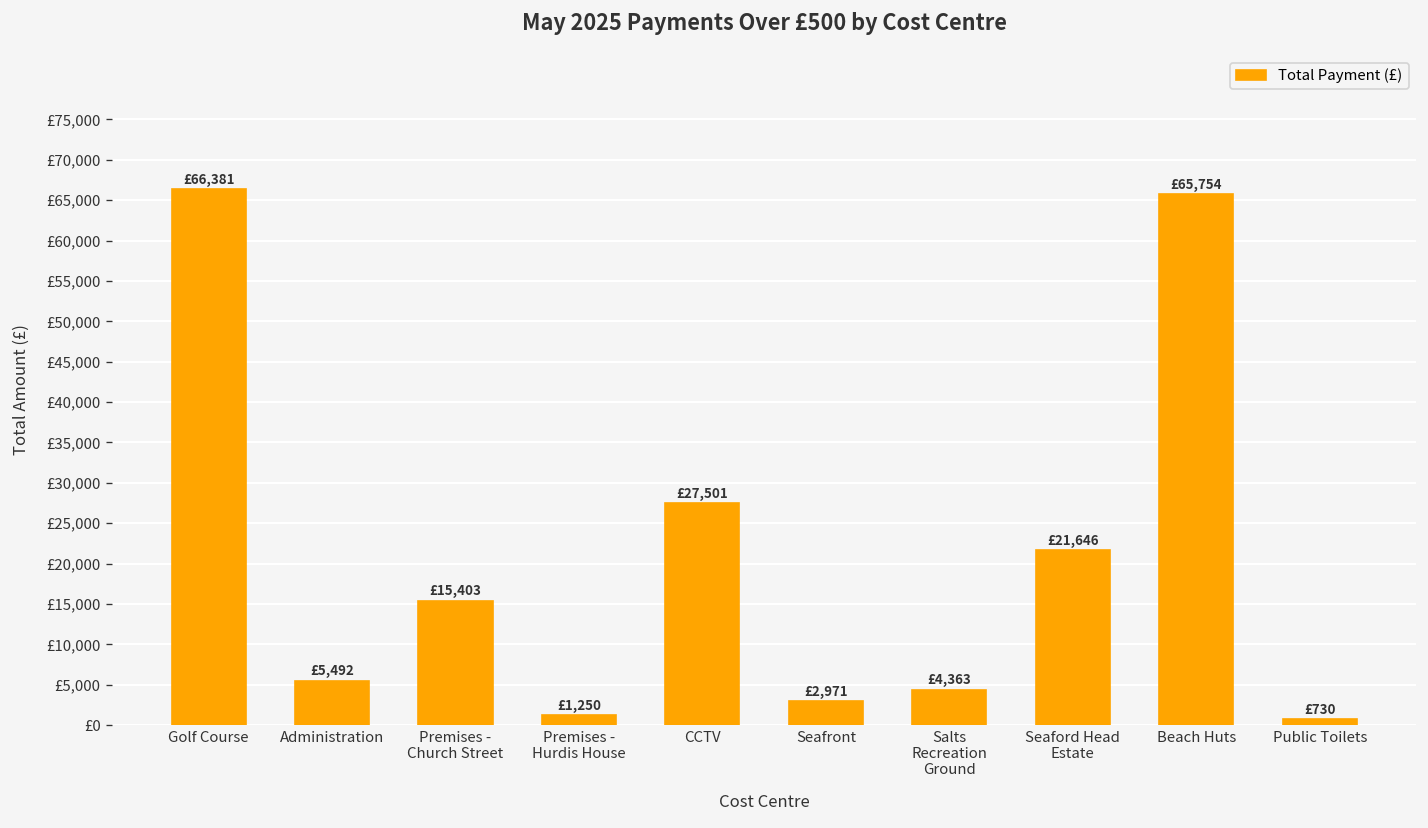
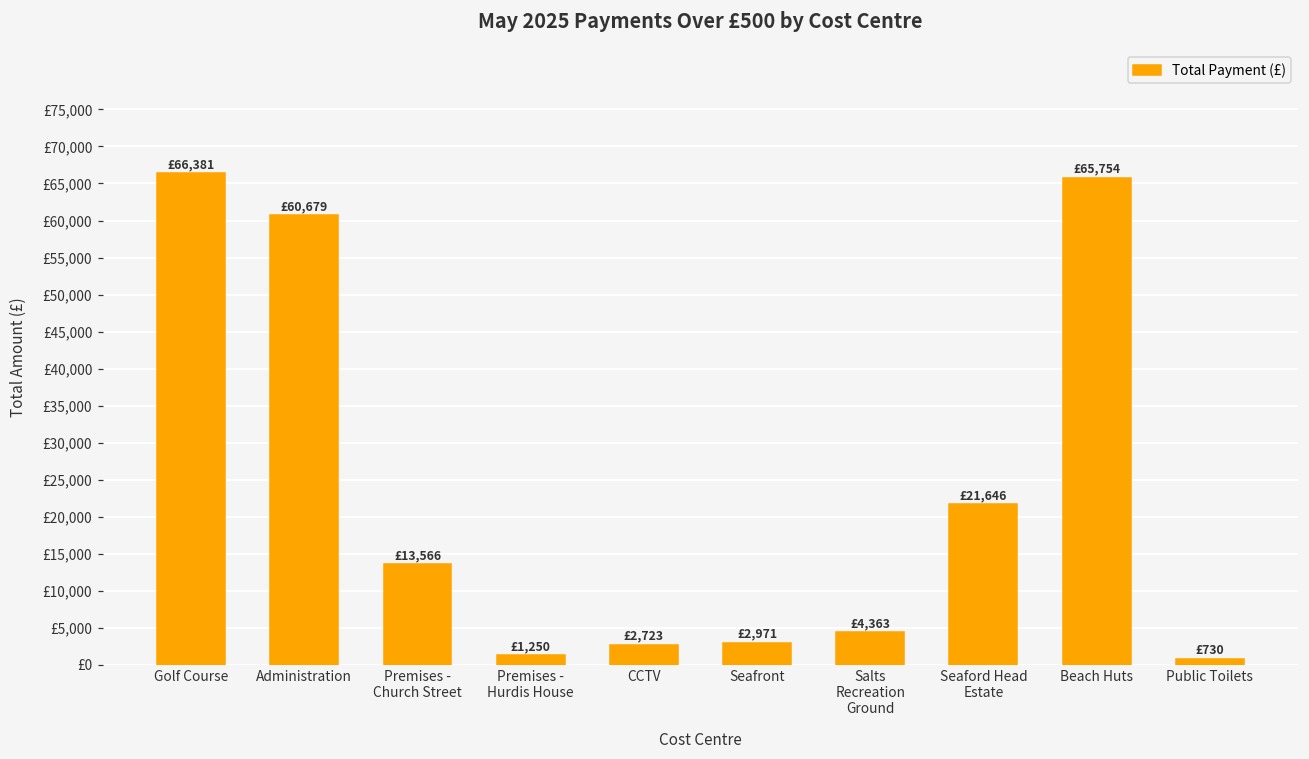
Administration: £5,492 -> £60,679
Premises - Church Street: £15,403 -> £13,566
CCTV: £27,501 -> £2,723
